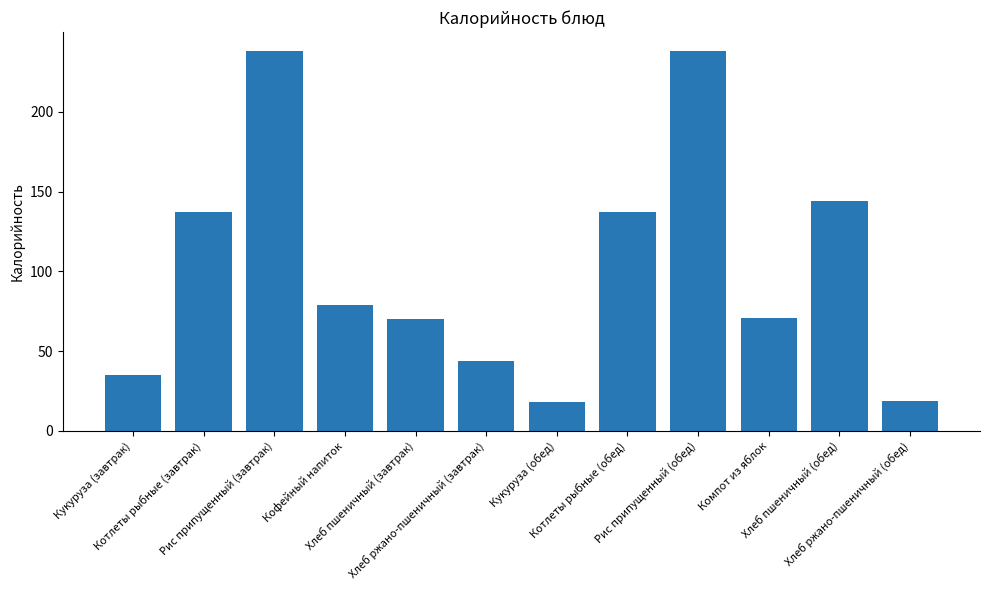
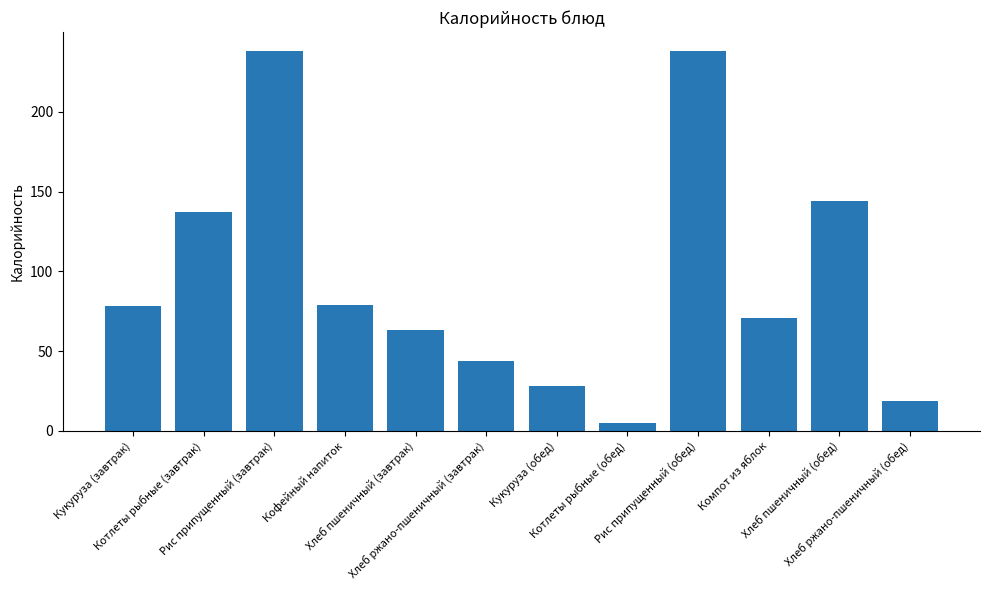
Кукуруза (завтрак): 35 -> 78
Хлеб пшеничный (завтрак): 70 -> 63
Кукуруза (обед): 18 -> 28
Котлеты рыбные (обед): 137 -> 5
